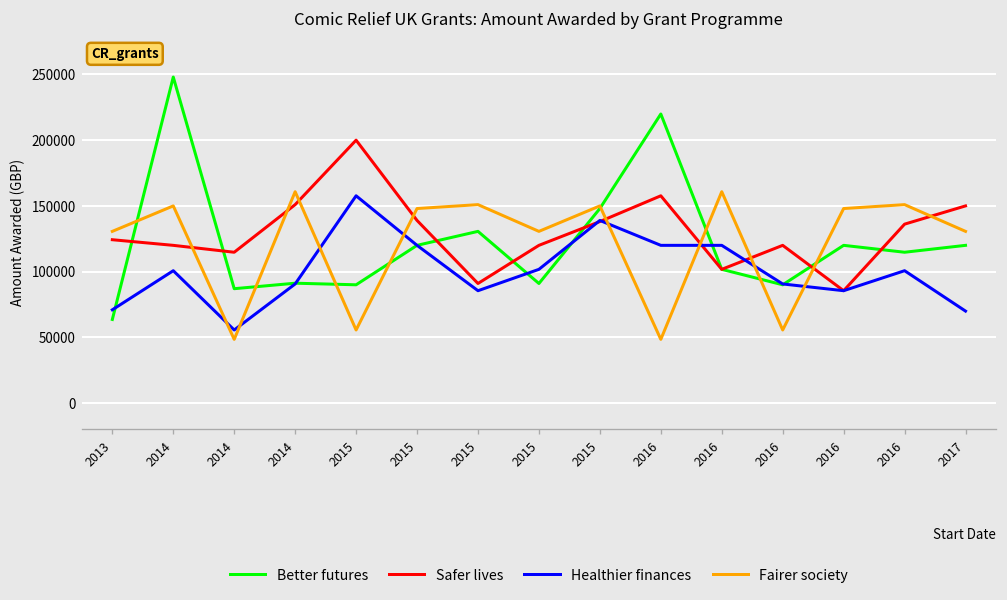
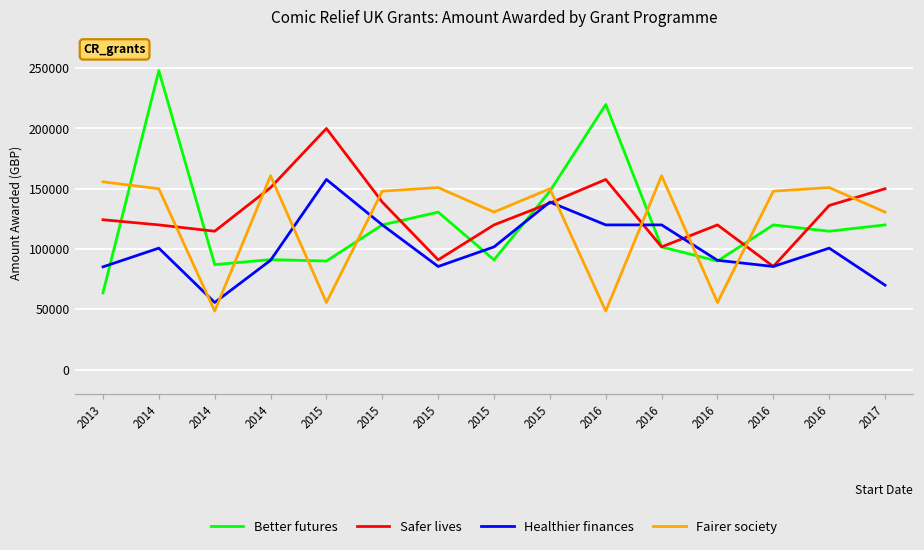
Healthier finances, 2013: 71000 -> 85000
Fairer society, 2013: 131000 -> 156000
